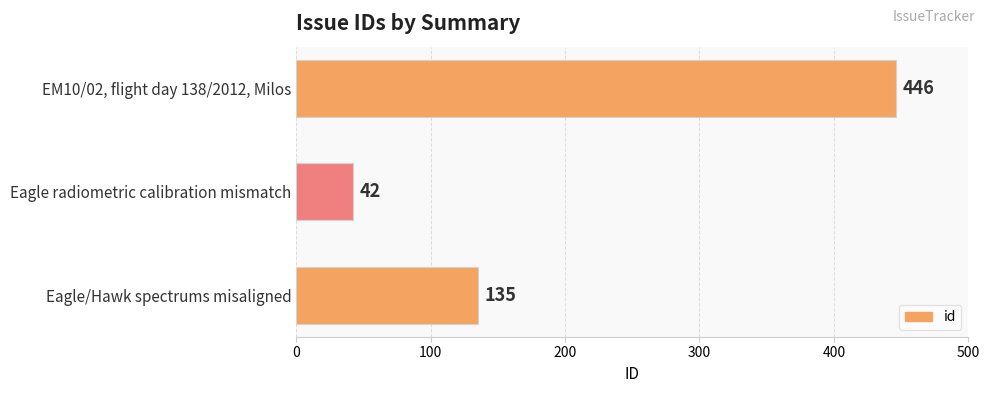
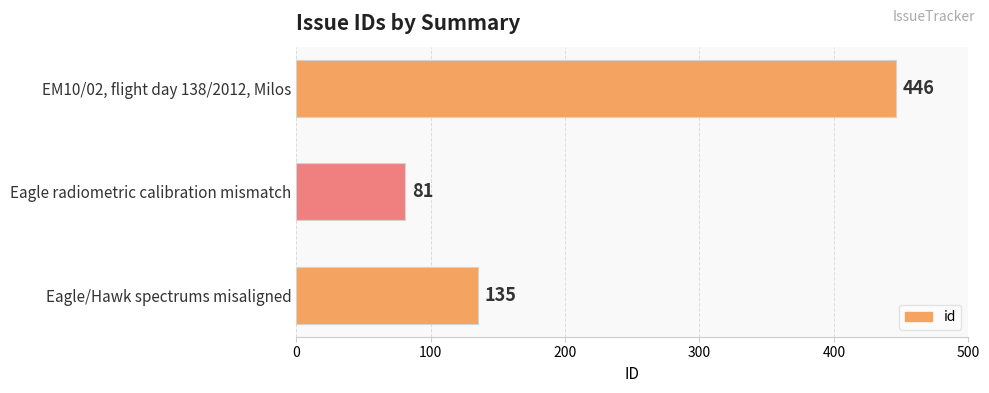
Eagle radiometric calibration mismatch: 42 -> 81
